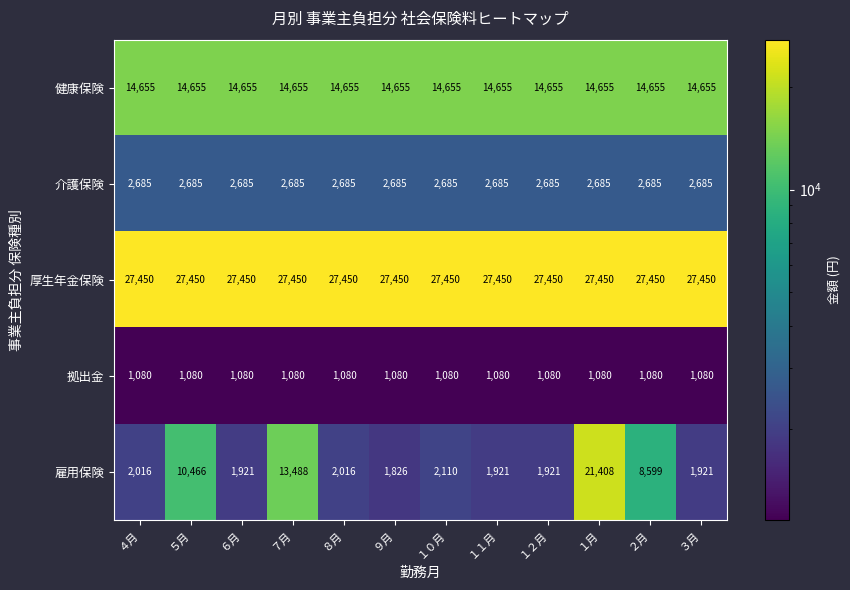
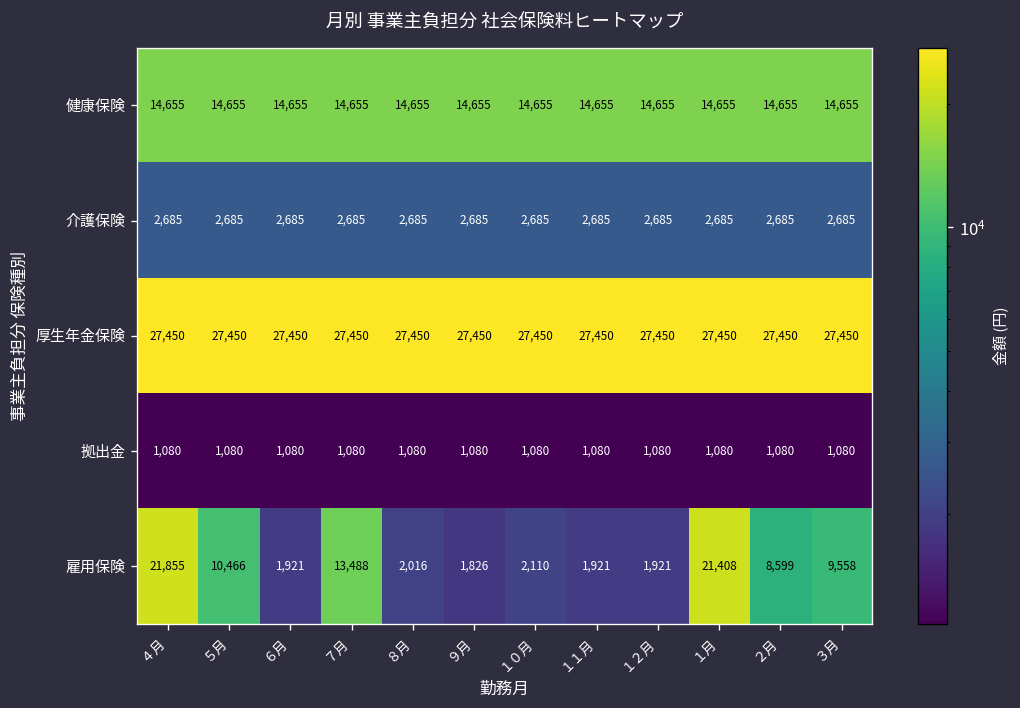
雇用保険, ４月: 2,016 -> 21,855
雇用保険, ３月: 1,921 -> 9,558
